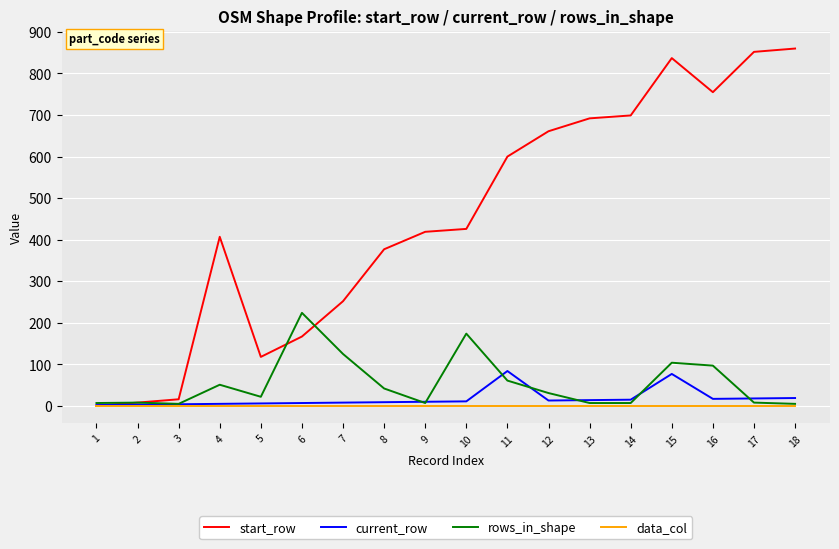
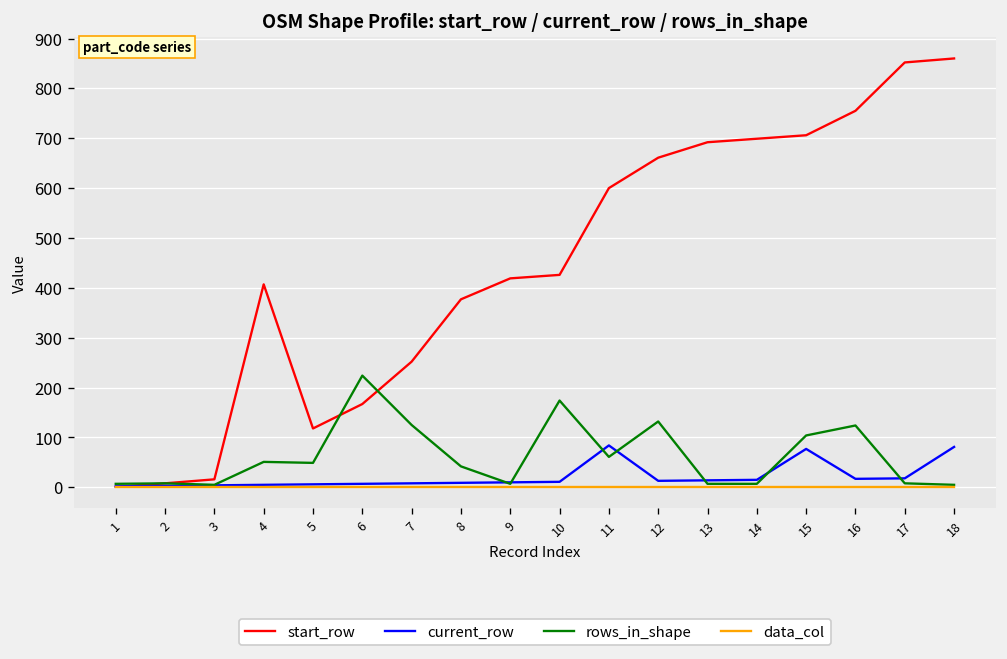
rows_in_shape, 5: 20 -> 50
rows_in_shape, 12: 30 -> 130
start_row, 15: 840 -> 710
rows_in_shape, 16: 100 -> 120
current_row, 18: 20 -> 80
